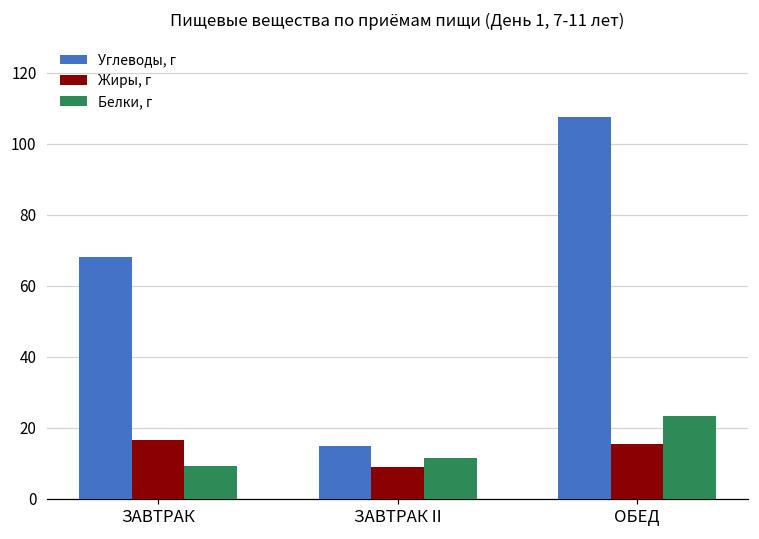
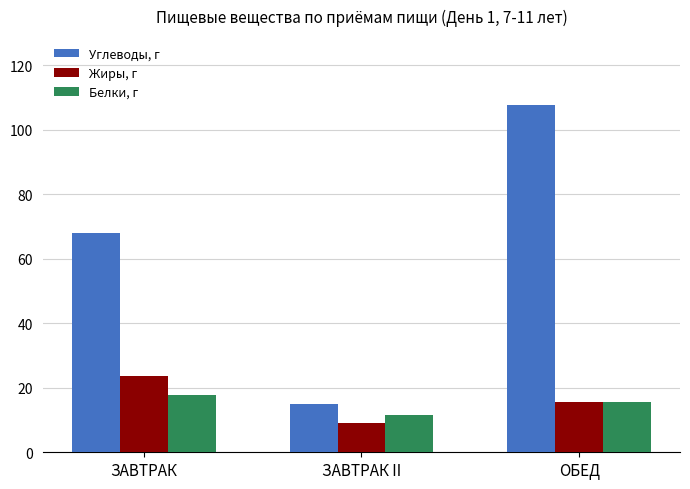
Жиры, г, ЗАВТРАК: 16 -> 24
Белки, г, ЗАВТРАК: 9 -> 18
Белки, г, ОБЕД: 23 -> 16
